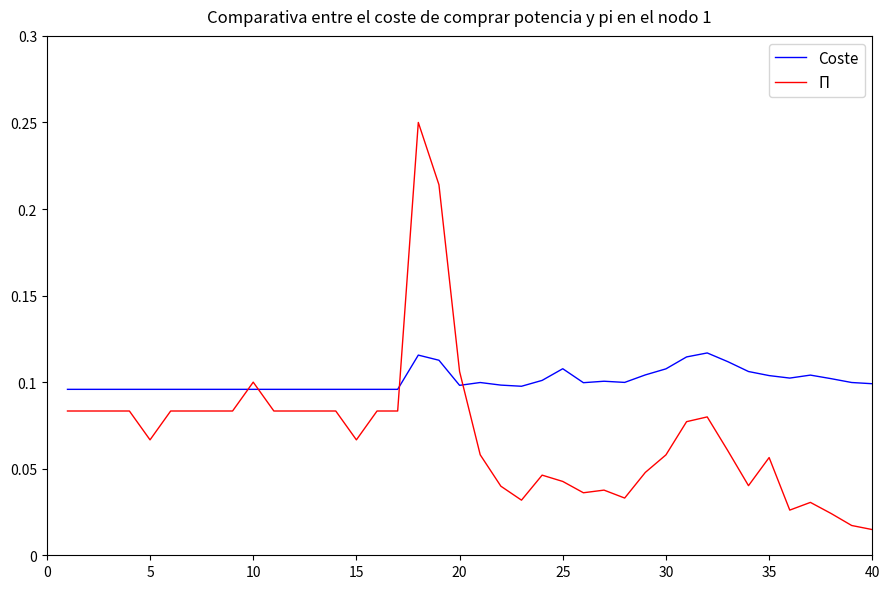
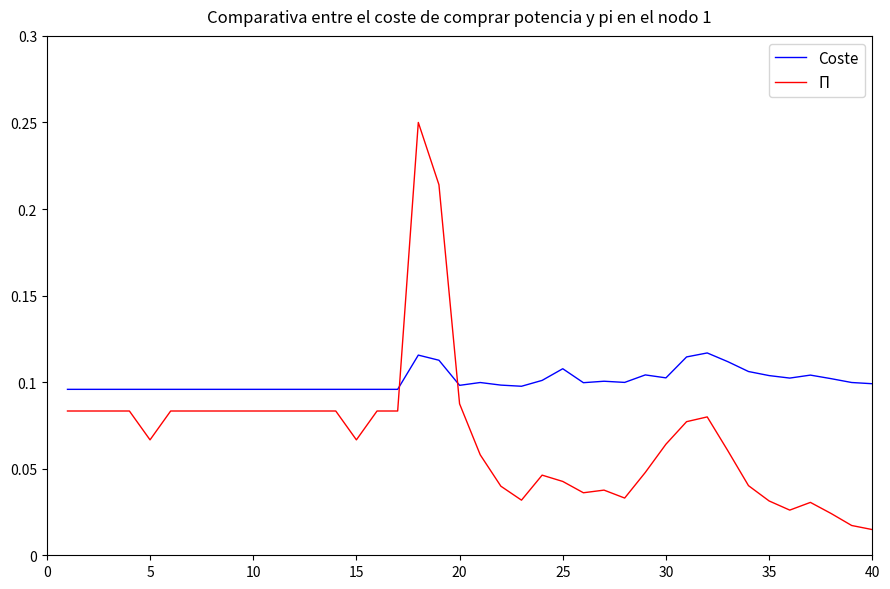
Π, 10: 0.100 -> 0.083
Π, 20: 0.106 -> 0.087
Coste, 30: 0.108 -> 0.102
Π, 30: 0.058 -> 0.064
Π, 35: 0.056 -> 0.031
